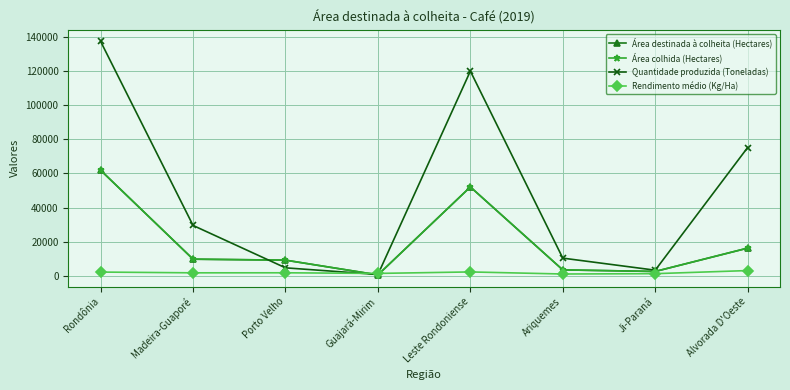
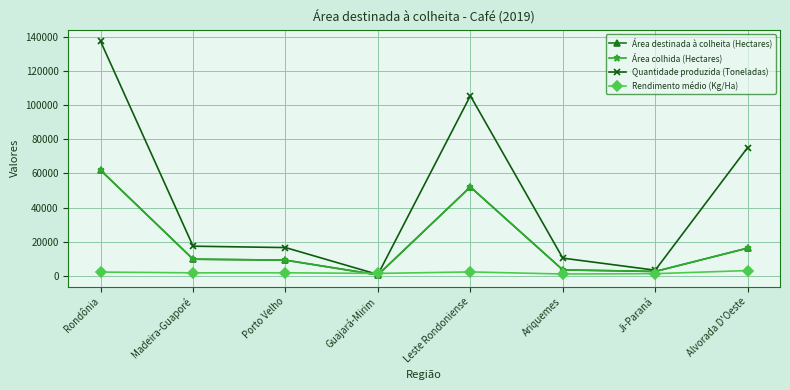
Quantidade produzida (Toneladas), Madeira-Guaporé: 30000 -> 17000
Quantidade produzida (Toneladas), Porto Velho: 5000 -> 17000
Quantidade produzida (Toneladas), Leste Rondoniense: 120000 -> 105000
